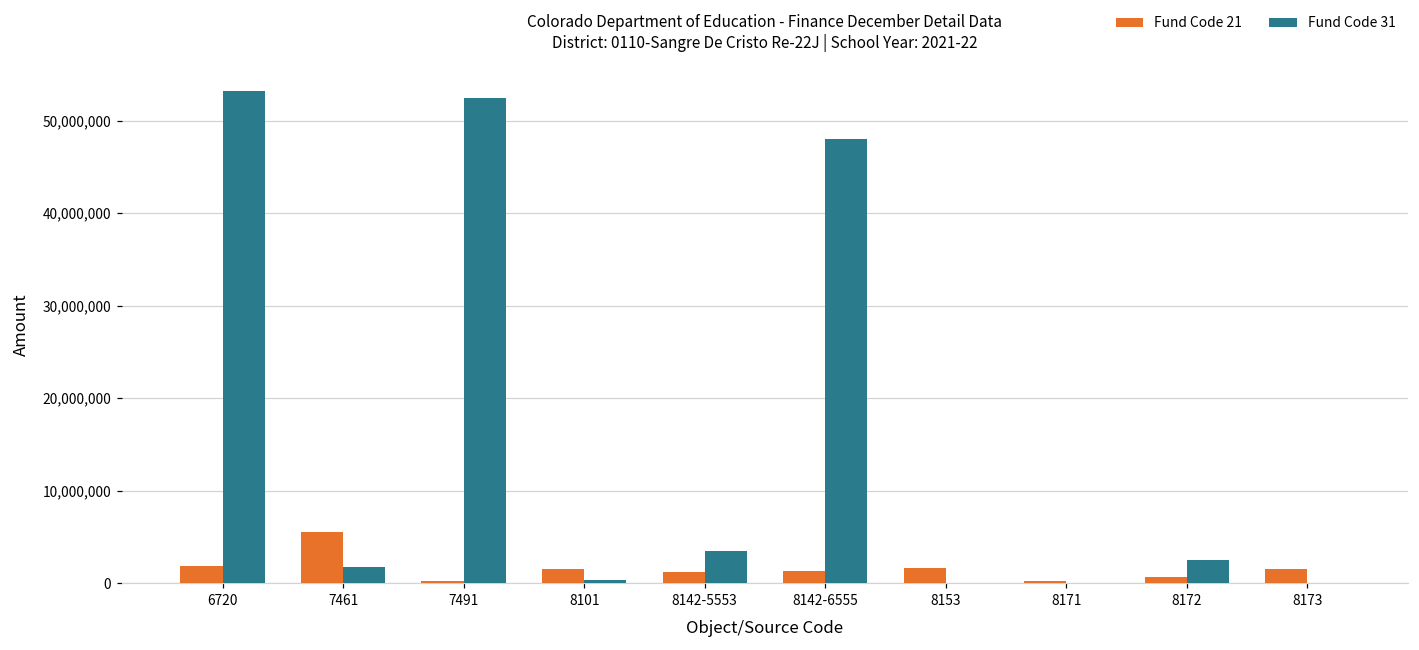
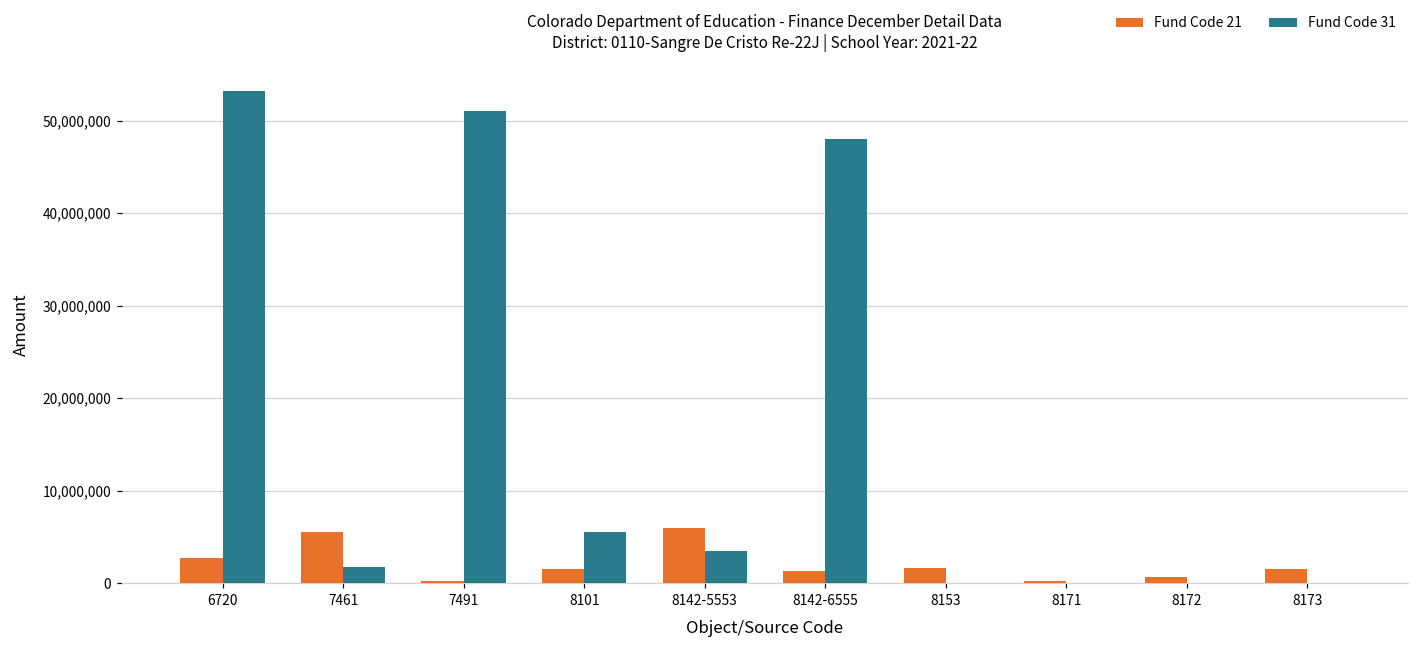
Fund Code 21, 6720: 2,000,000 -> 3,000,000
Fund Code 31, 7491: 52,000,000 -> 51,000,000
Fund Code 31, 8101: 0 -> 6,000,000
Fund Code 21, 8142-5553: 1,000,000 -> 6,000,000
Fund Code 31, 8172: 2,000,000 -> 0
